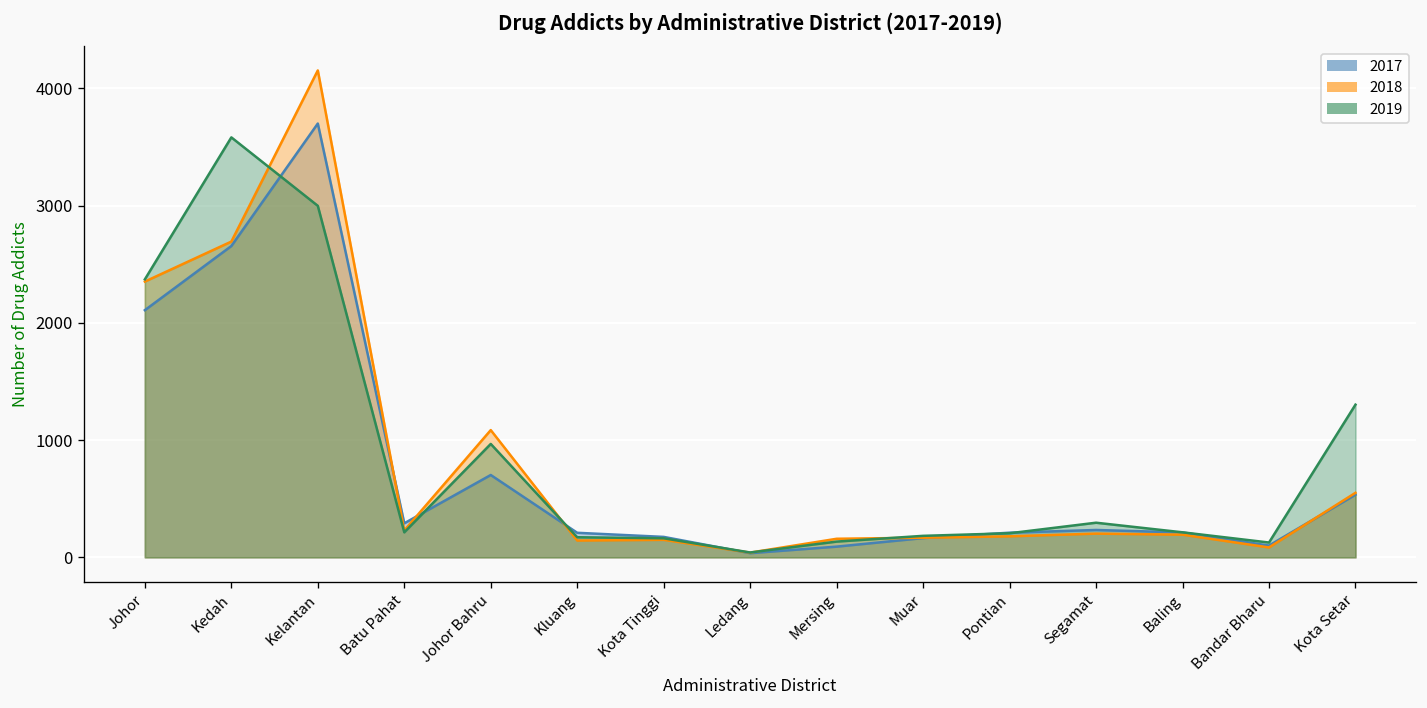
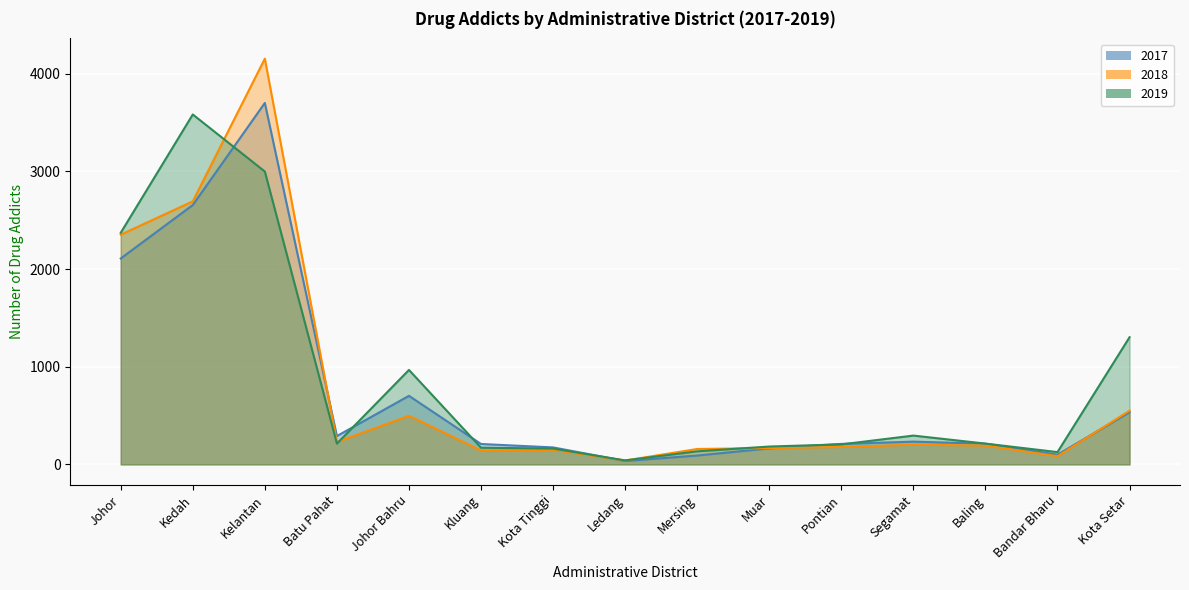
2018, Johor Bahru: 1100 -> 500
